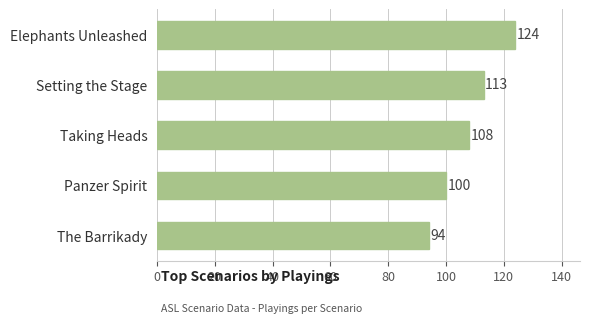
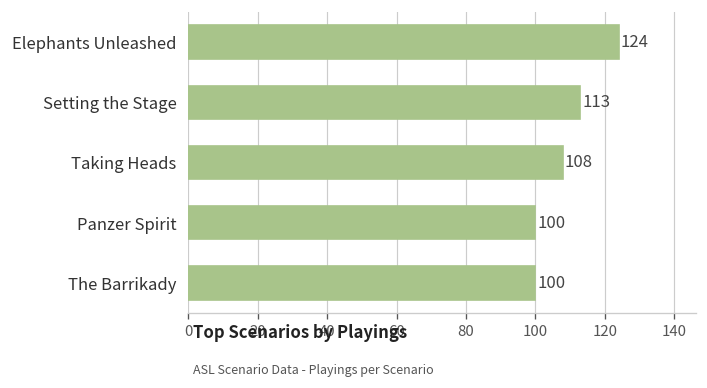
The Barrikady: 94 -> 100
